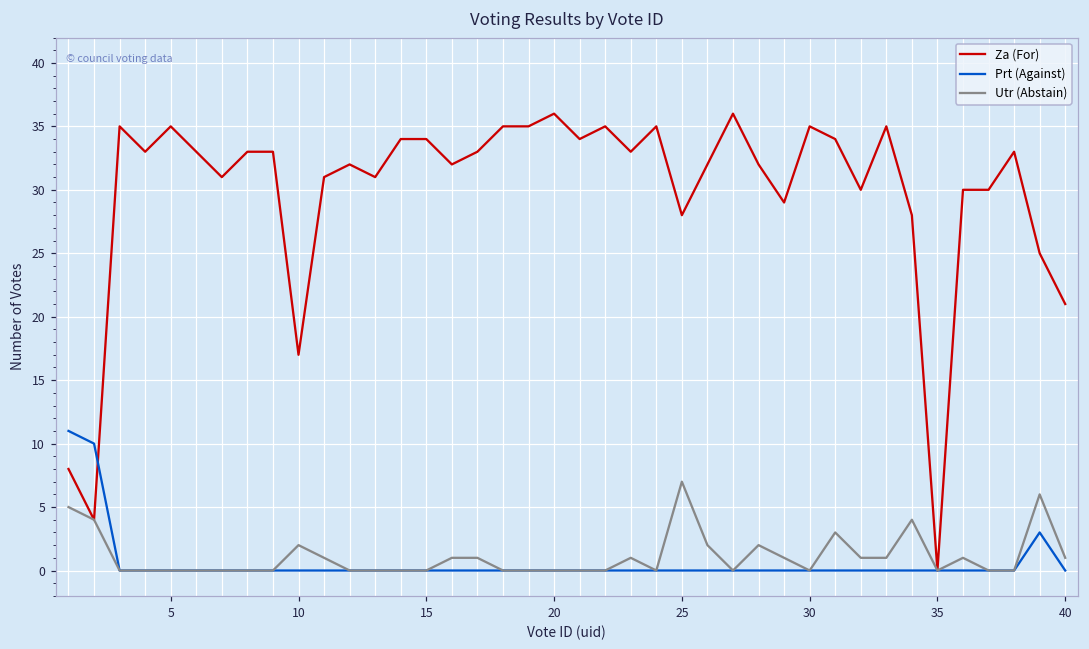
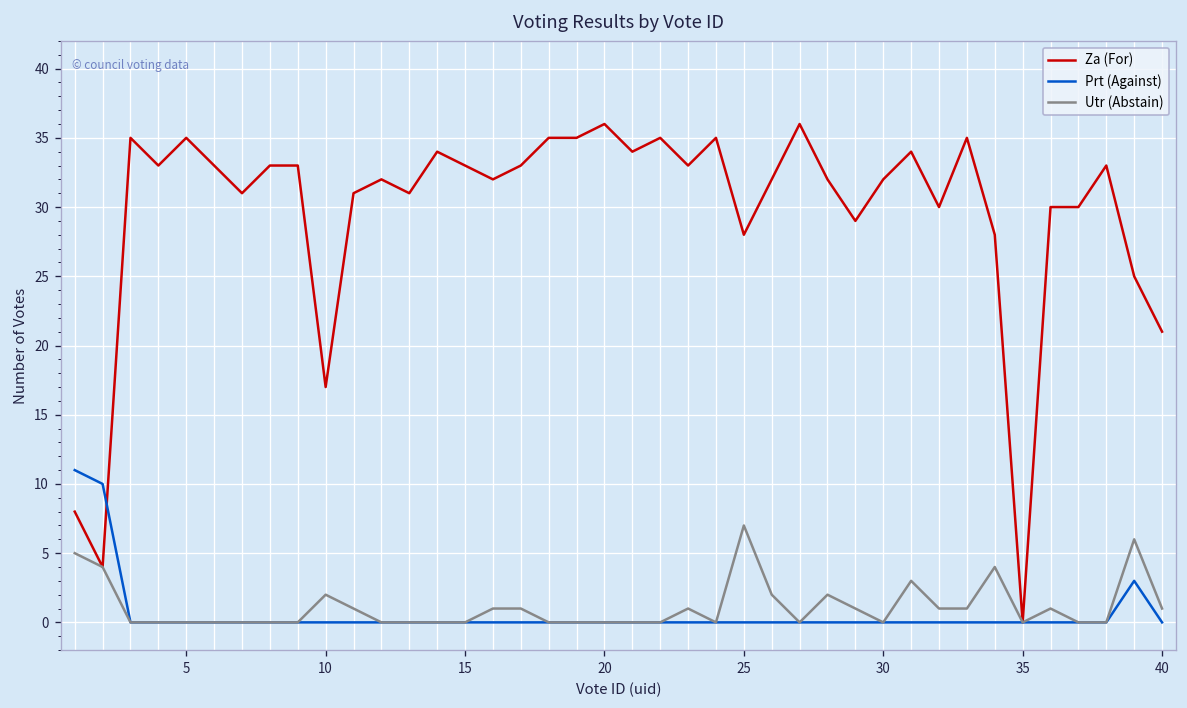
Za (For), 15: 34 -> 33
Za (For), 30: 35 -> 32
